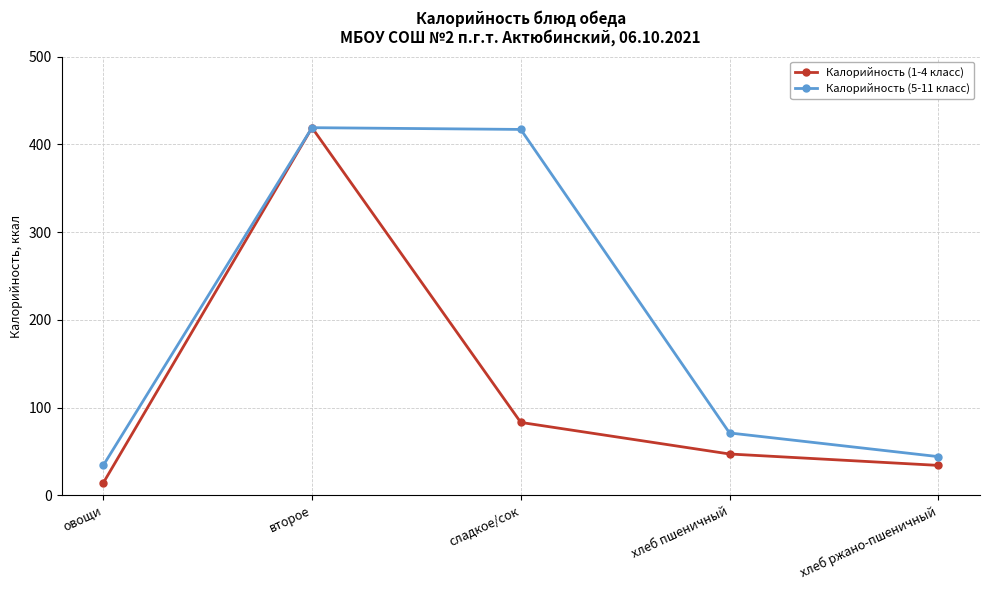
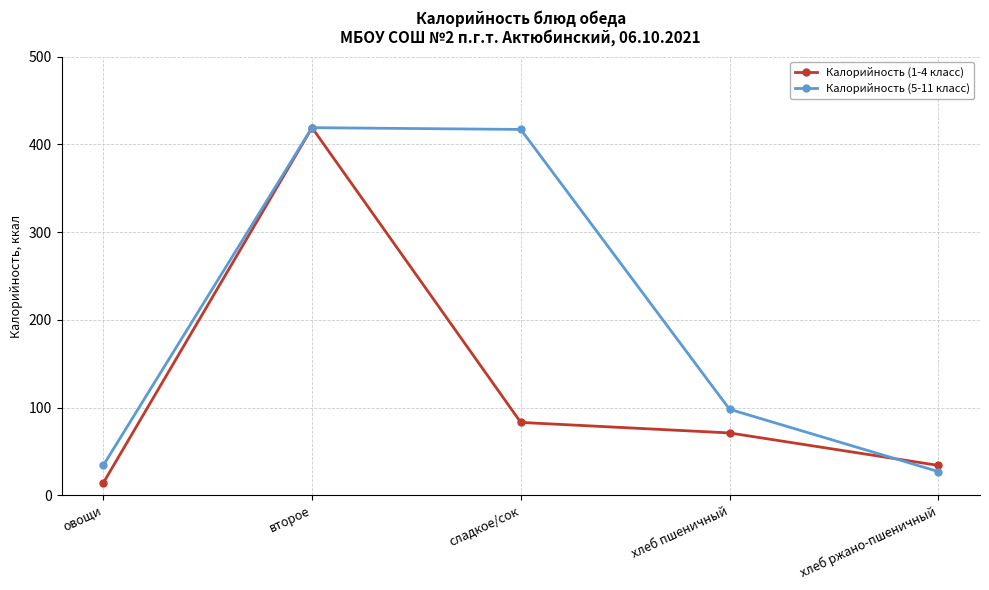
Калорийность (1-4 класс), хлеб пшеничный: 50 -> 70
Калорийность (5-11 класс), хлеб пшеничный: 70 -> 100
Калорийность (5-11 класс), хлеб ржано-пшеничный: 40 -> 30
